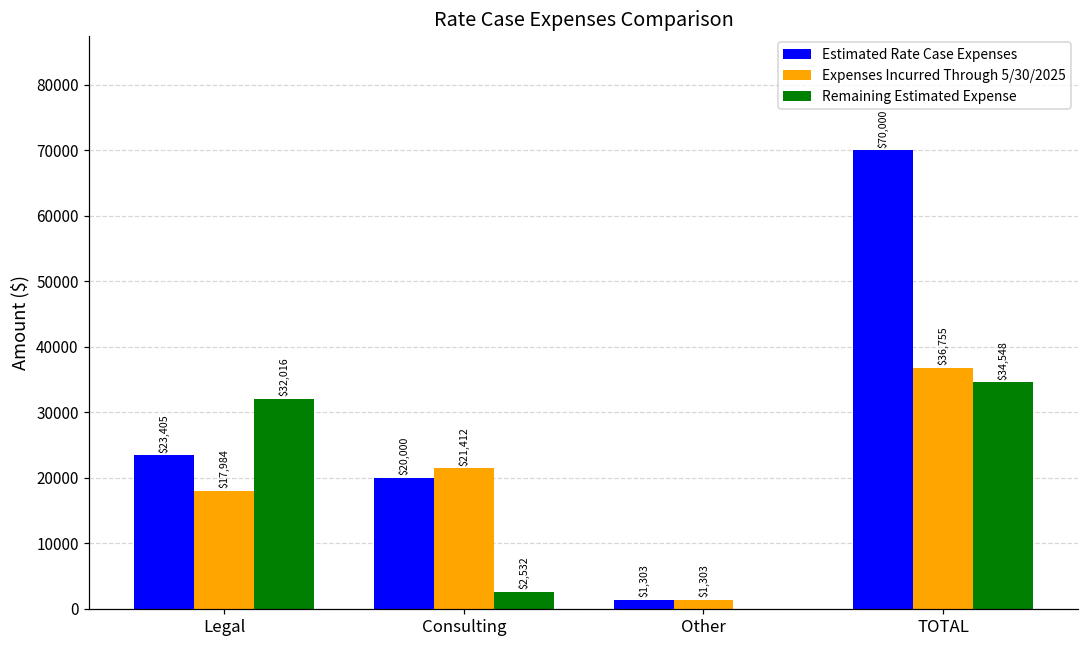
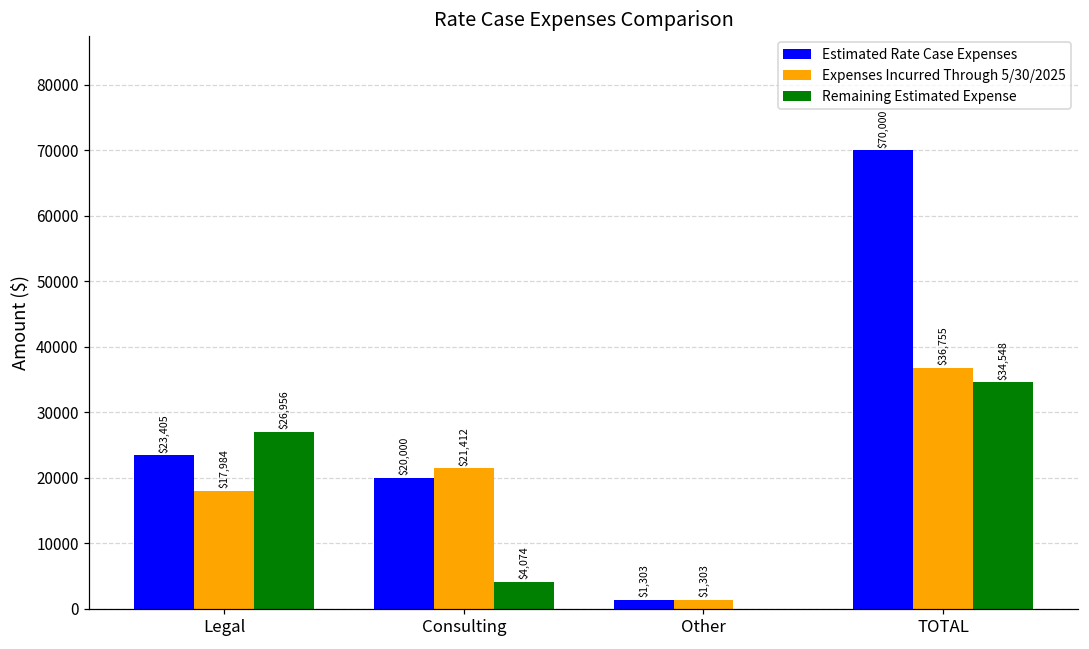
Remaining Estimated Expense, Legal: $32,016 -> $26,956
Remaining Estimated Expense, Consulting: $2,532 -> $4,074
